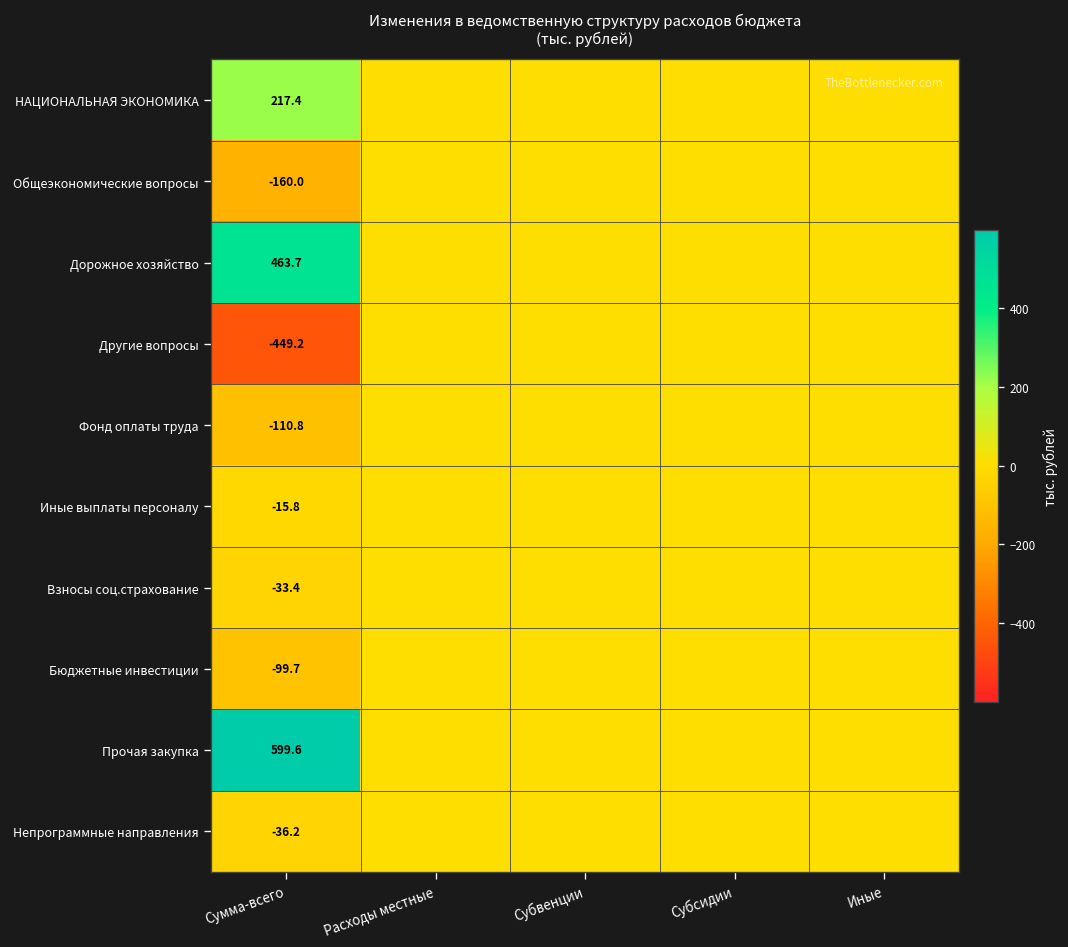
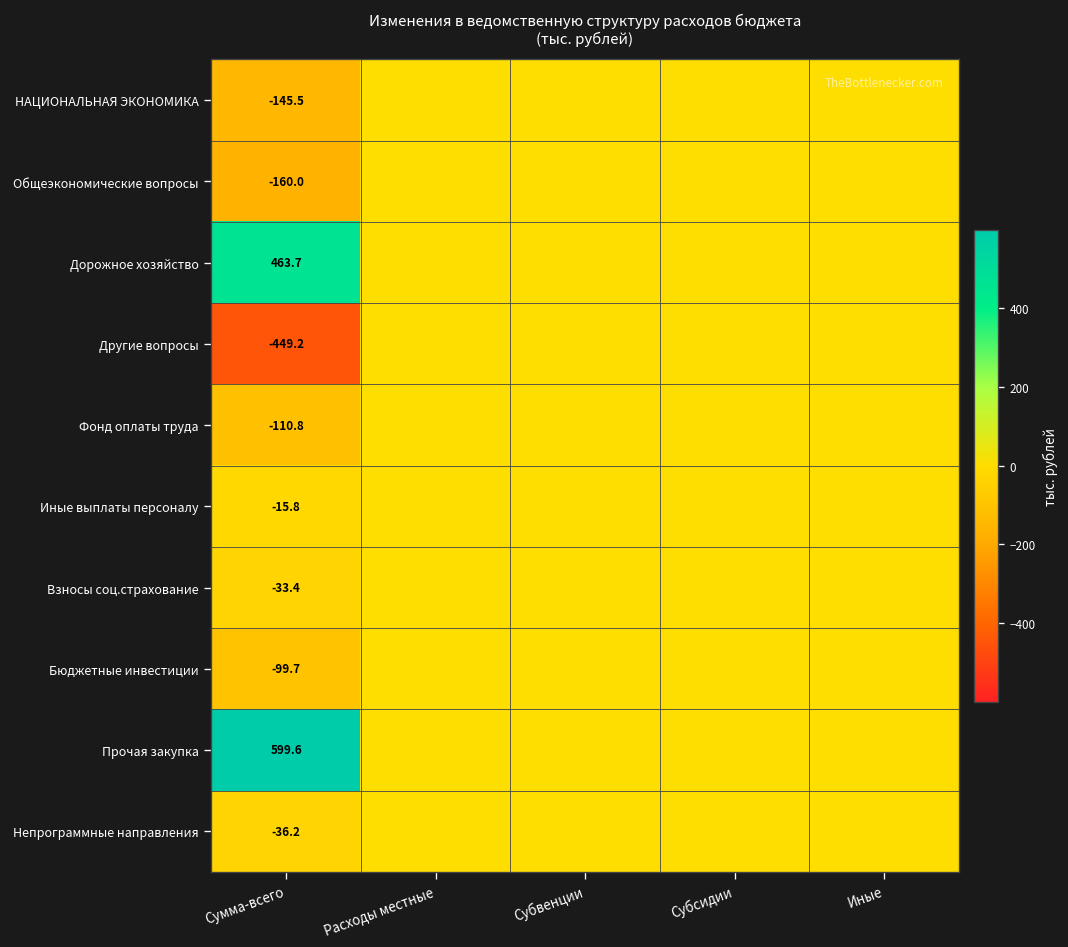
НАЦИОНАЛЬНАЯ ЭКОНОМИКА, Сумма-всего: 217.4 -> -145.5
